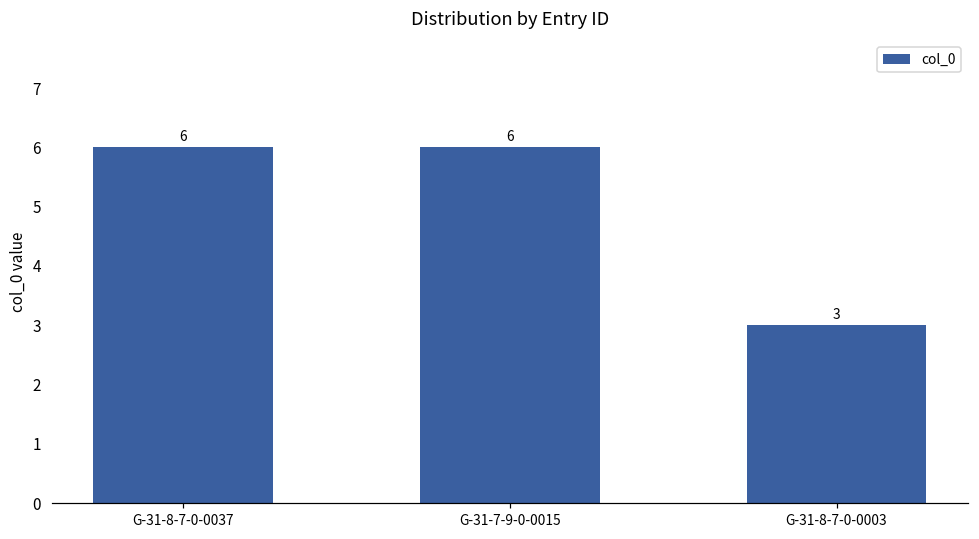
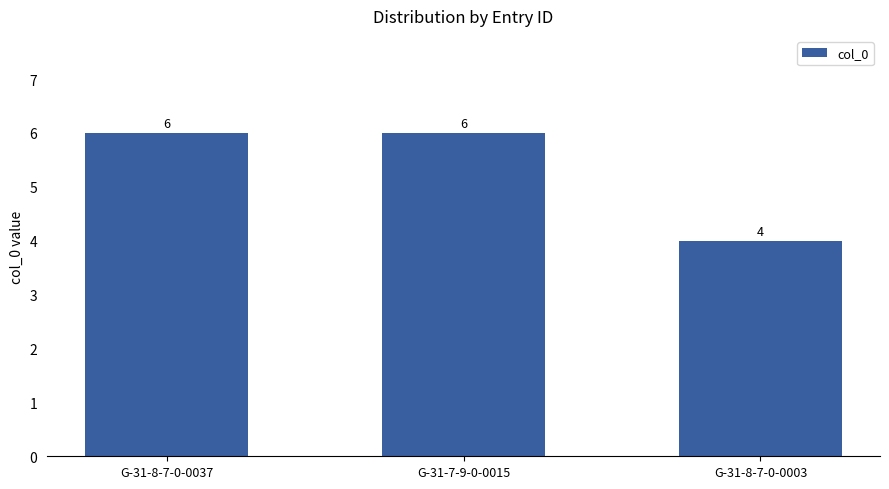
G-31-8-7-0-0003: 3 -> 4
